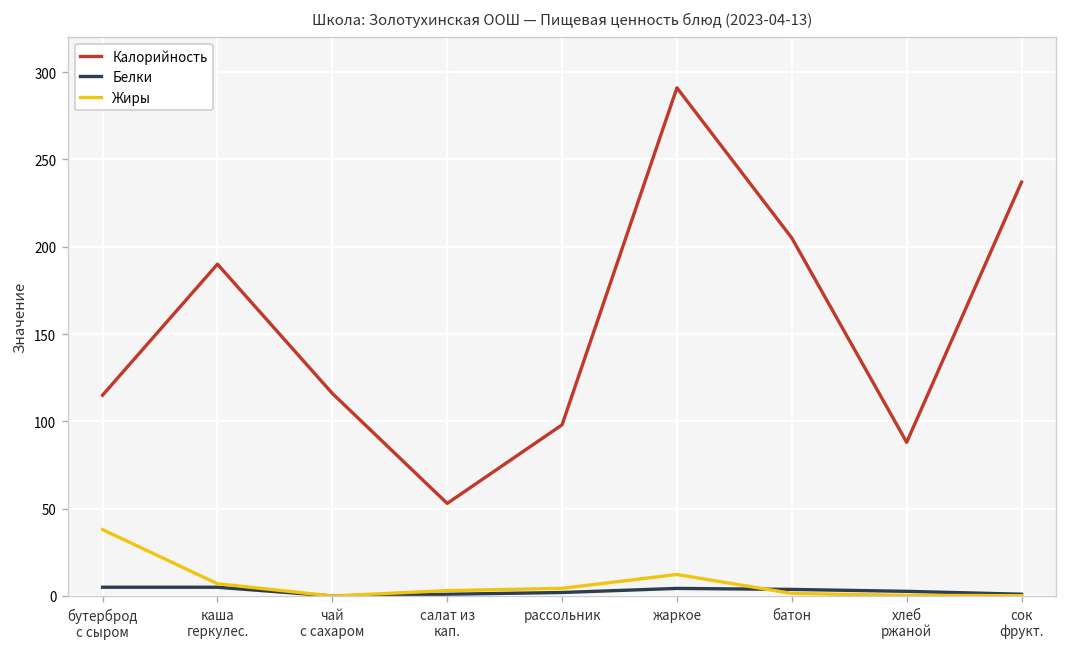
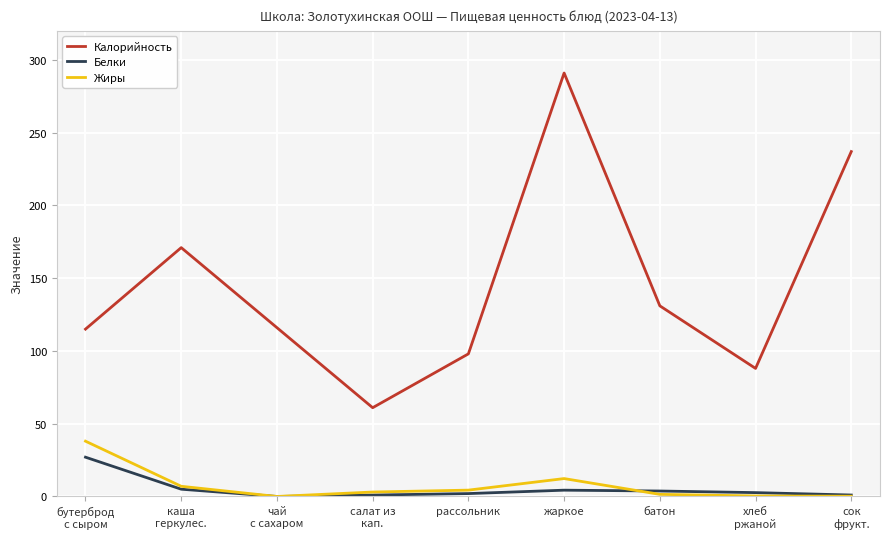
Белки, бутерброд с сыром: 5 -> 27
Калорийность, каша геркулес.: 190 -> 171
Калорийность, салат из кап.: 53 -> 61
Калорийность, батон: 205 -> 131
